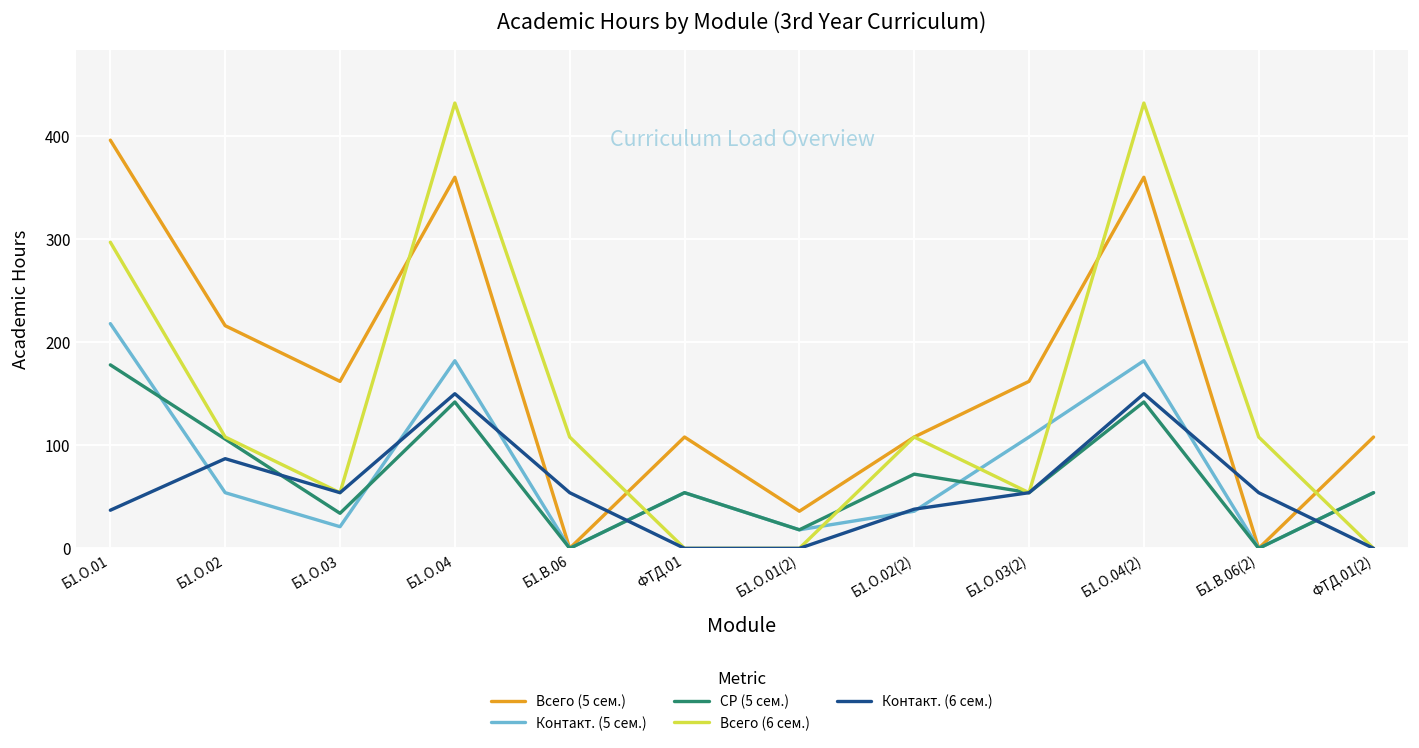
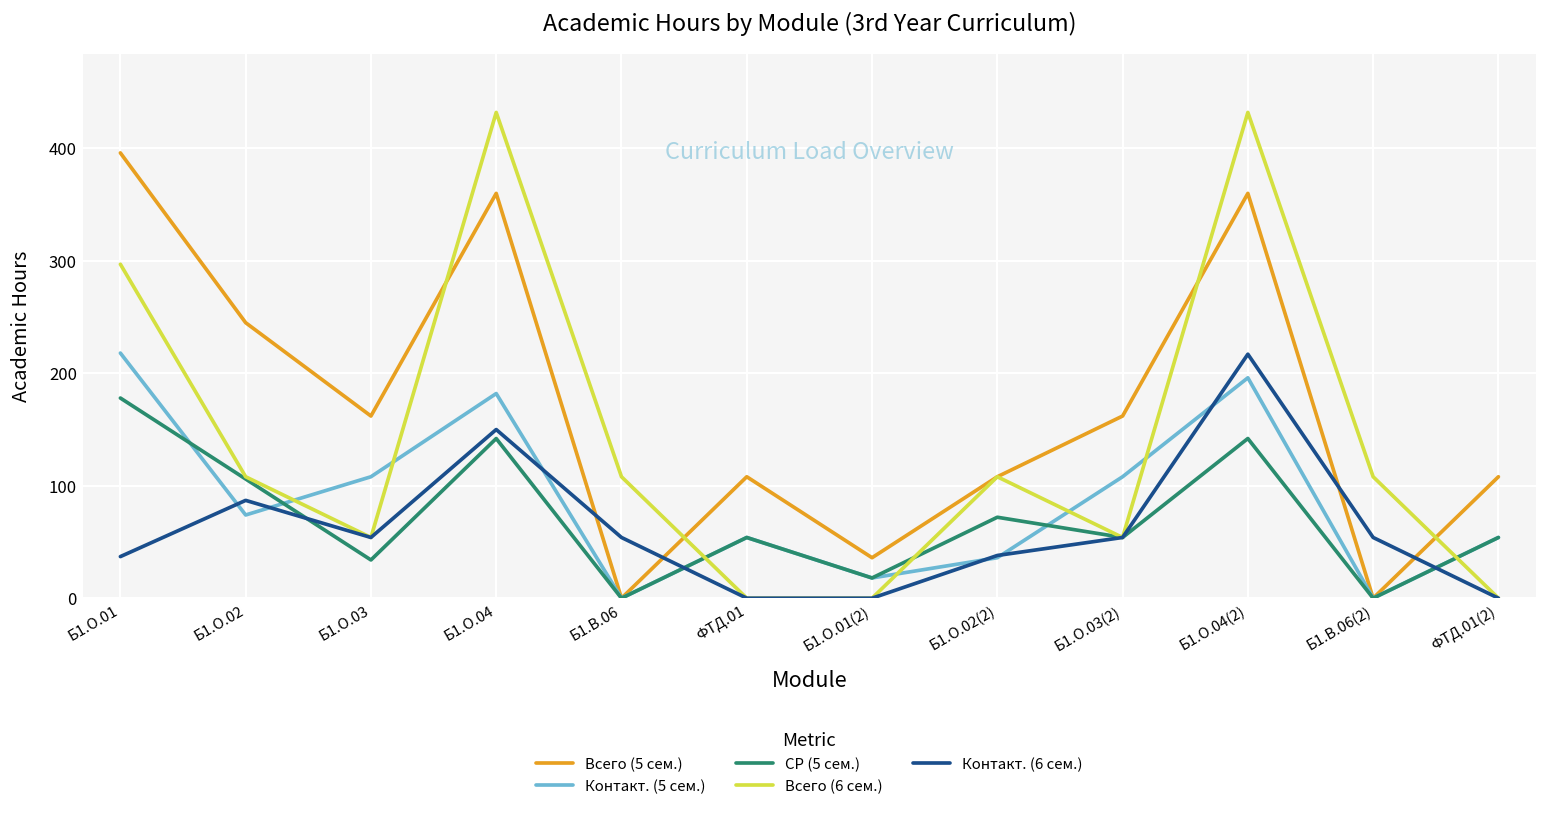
Всего (5 сем.), Б1.О.02: 220 -> 250
Контакт. (5 сем.), Б1.О.02: 50 -> 70
Контакт. (5 сем.), Б1.О.03: 20 -> 110
Контакт. (5 сем.), Б1.О.04(2): 180 -> 200
Контакт. (6 сем.), Б1.О.04(2): 150 -> 220
